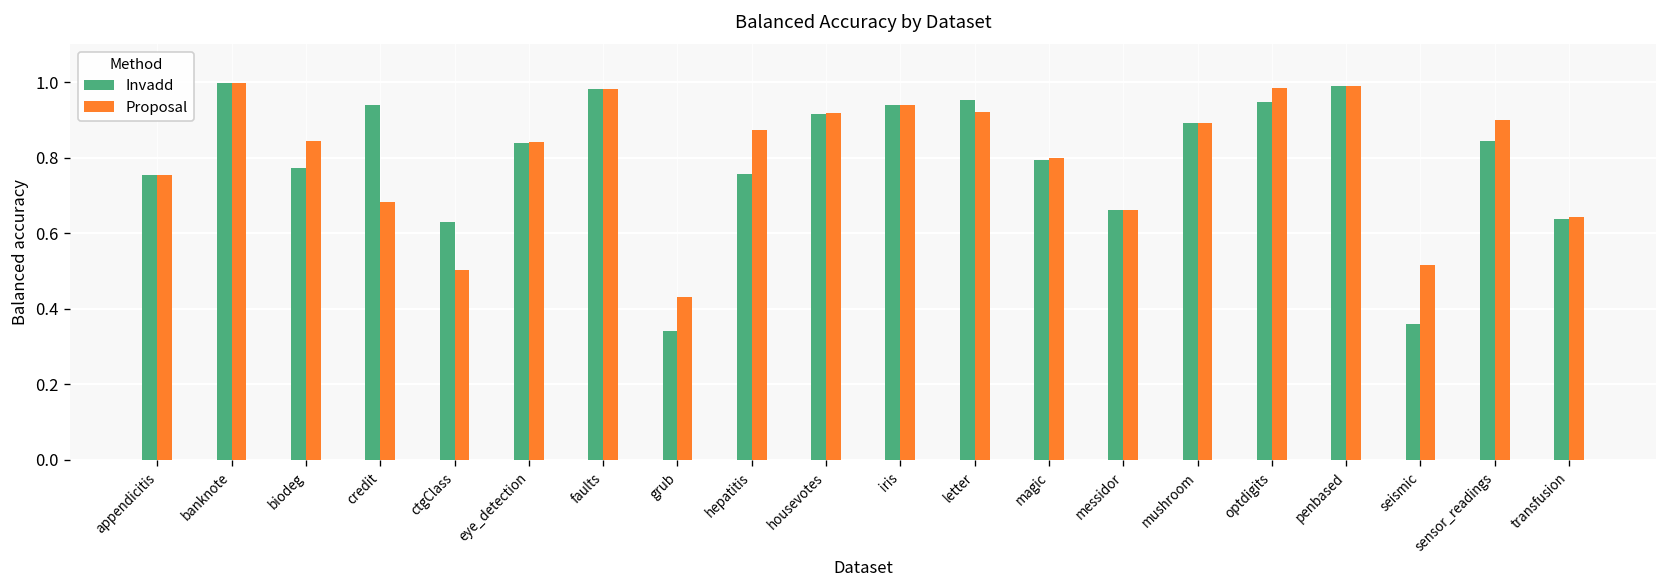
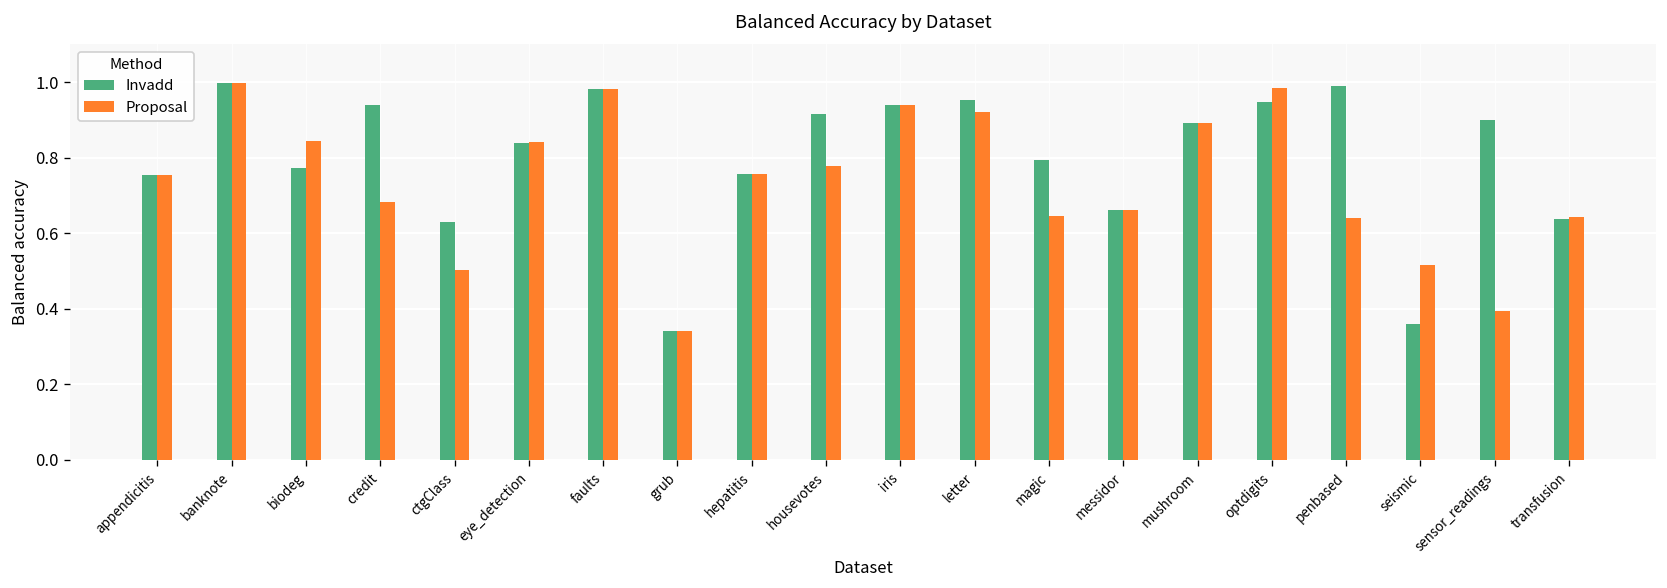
Proposal, grub: 0.43 -> 0.34
Proposal, hepatitis: 0.87 -> 0.76
Proposal, housevotes: 0.92 -> 0.78
Proposal, magic: 0.80 -> 0.64
Proposal, penbased: 0.99 -> 0.64
Invadd, sensor_readings: 0.84 -> 0.90
Proposal, sensor_readings: 0.90 -> 0.39
